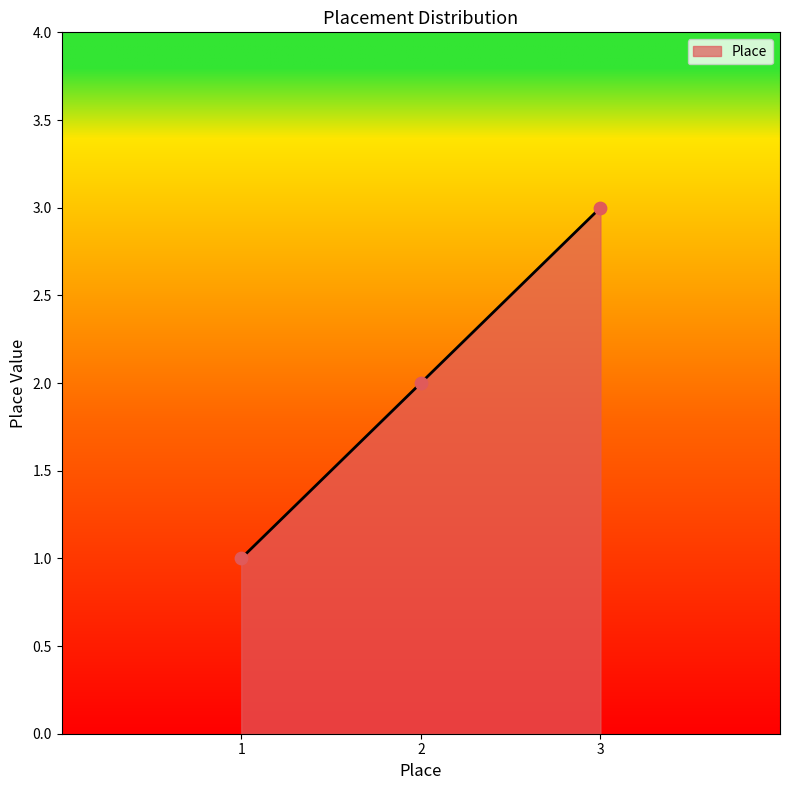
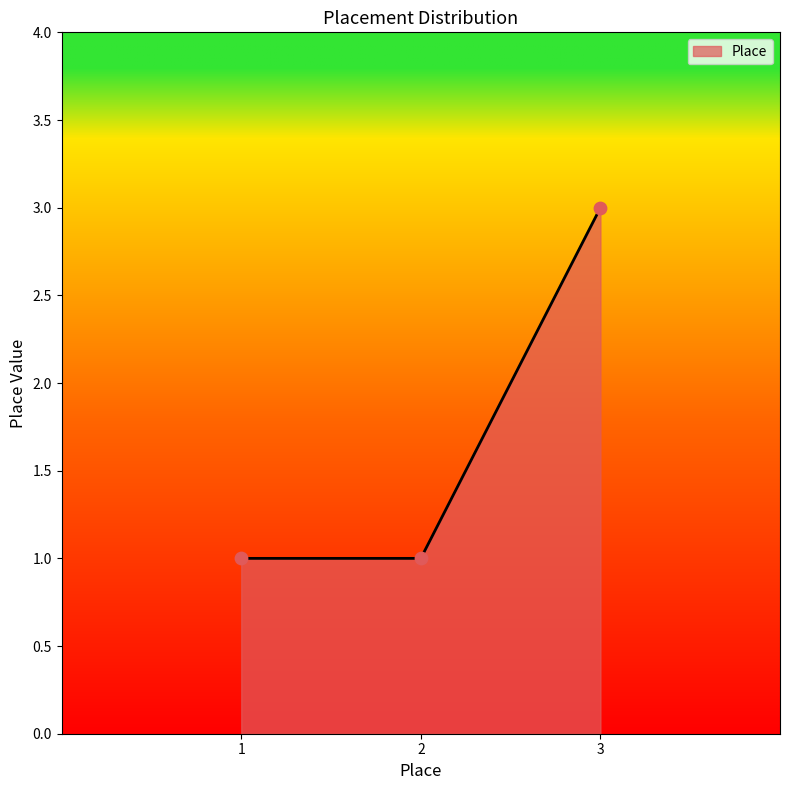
2: 2 -> 1
